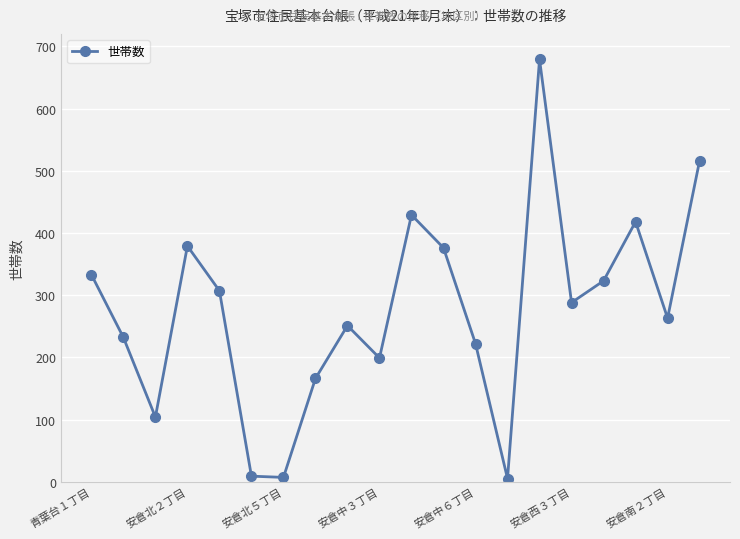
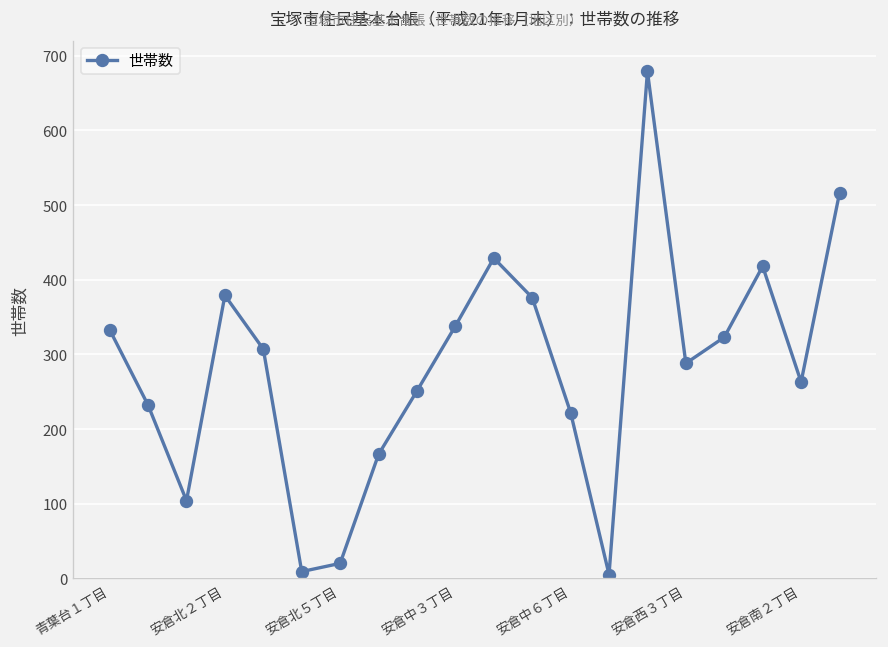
安倉北５丁目: 10 -> 20
安倉中３丁目: 200 -> 340
